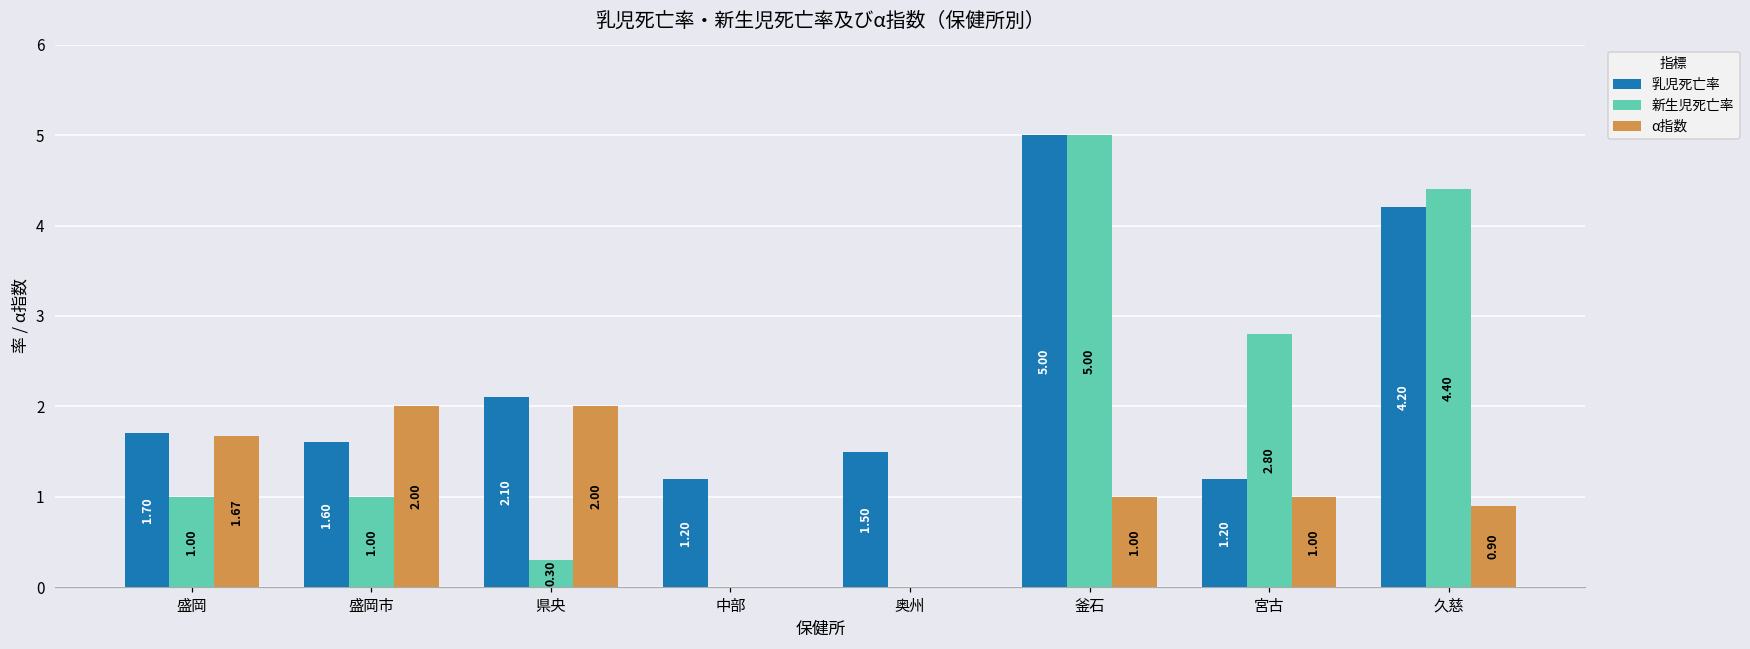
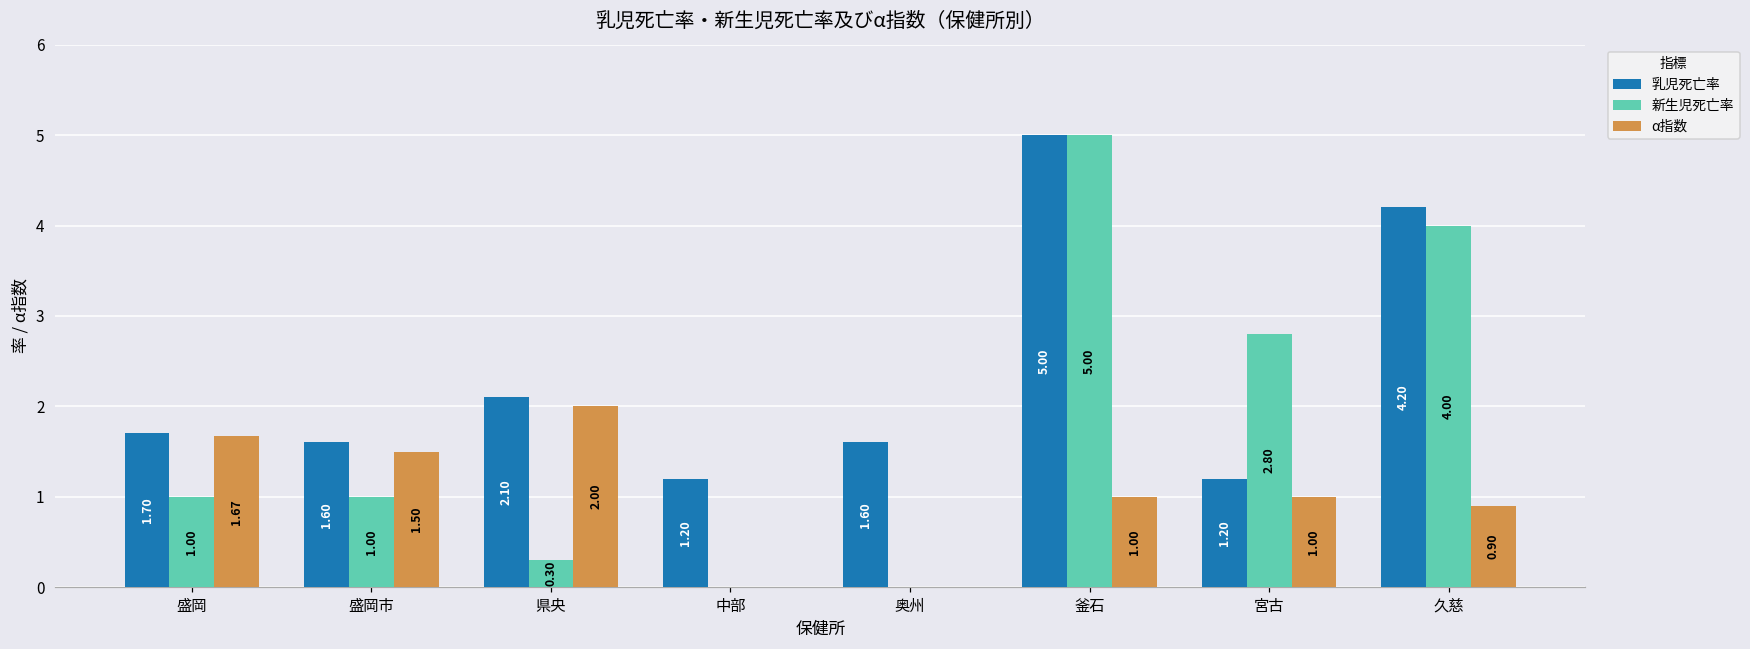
α指数, 盛岡市: 2.00 -> 1.50
乳児死亡率, 奥州: 1.50 -> 1.60
新生児死亡率, 久慈: 4.40 -> 4.00
